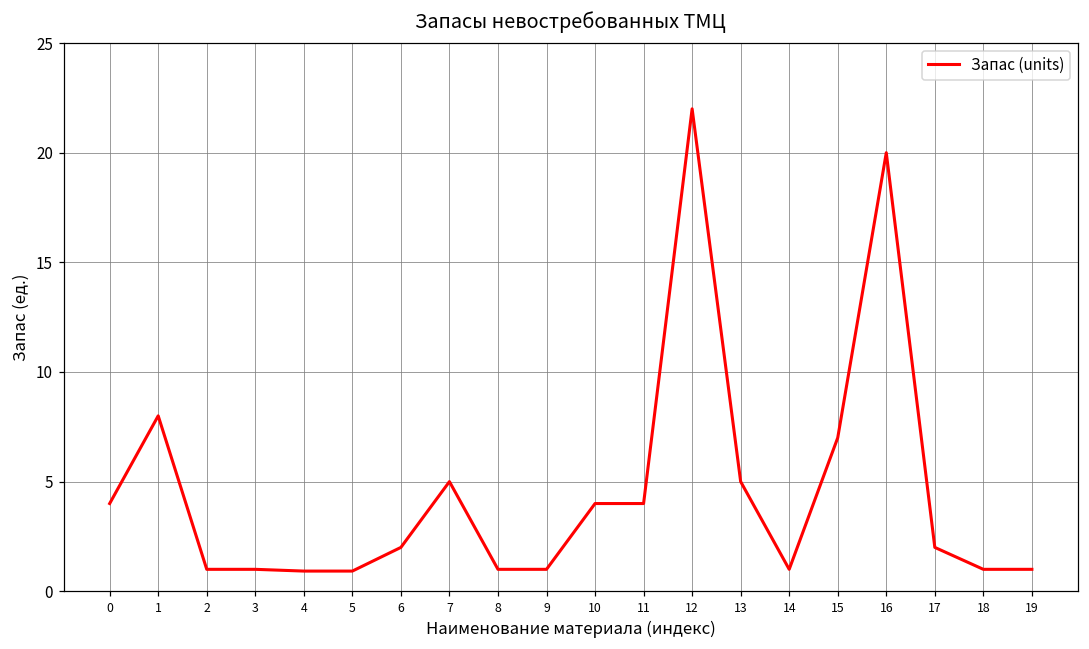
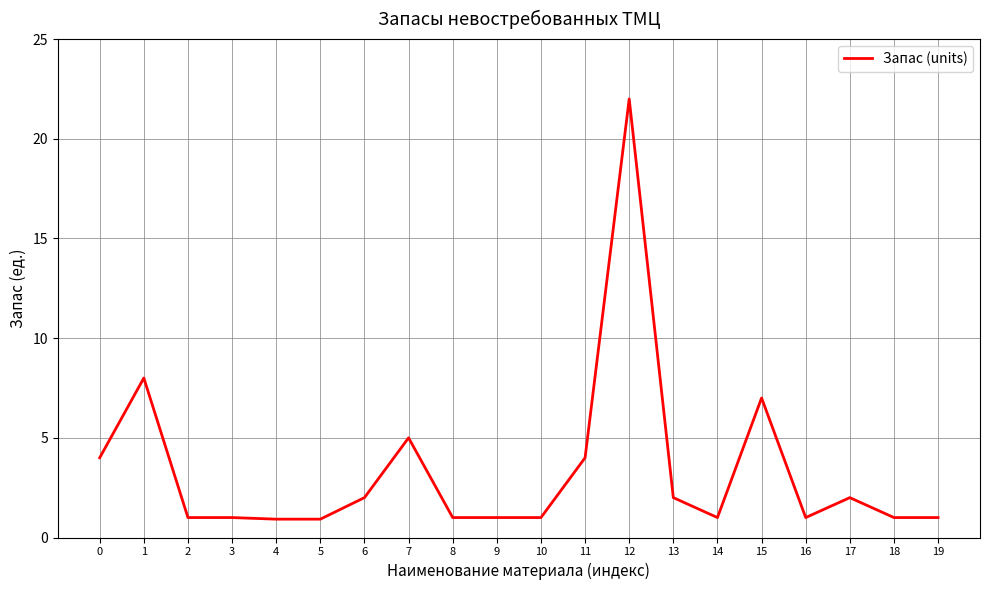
10: 4 -> 1
13: 5 -> 2
16: 20 -> 1
